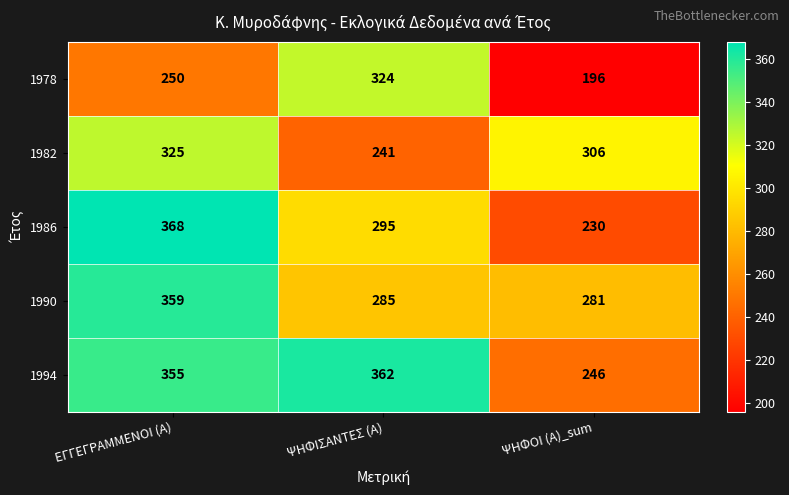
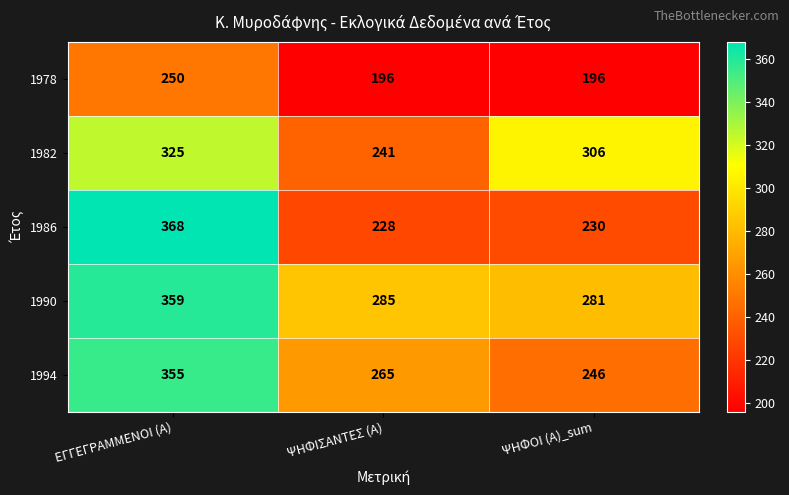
1978, ΨΗΦΙΣΑΝΤΕΣ (Α): 324 -> 196
1986, ΨΗΦΙΣΑΝΤΕΣ (Α): 295 -> 228
1994, ΨΗΦΙΣΑΝΤΕΣ (Α): 362 -> 265
